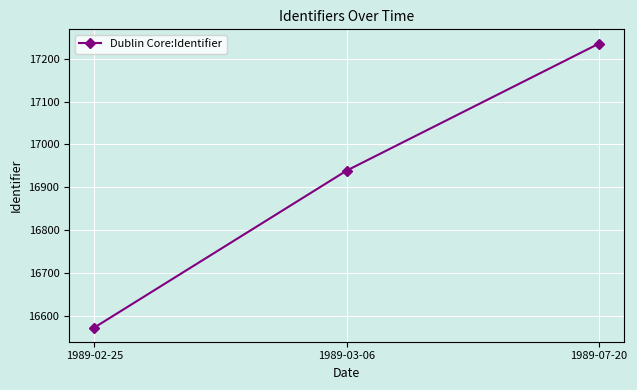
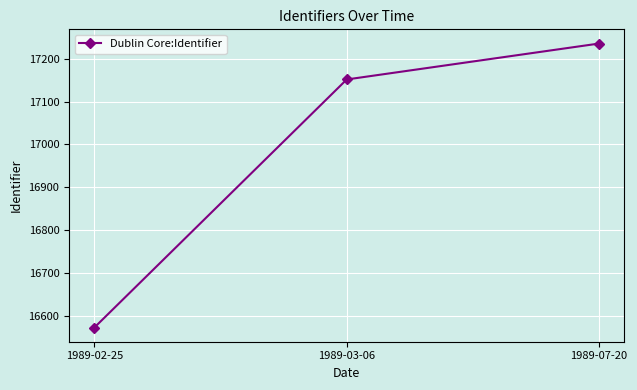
1989-03-06: 16940 -> 17150
